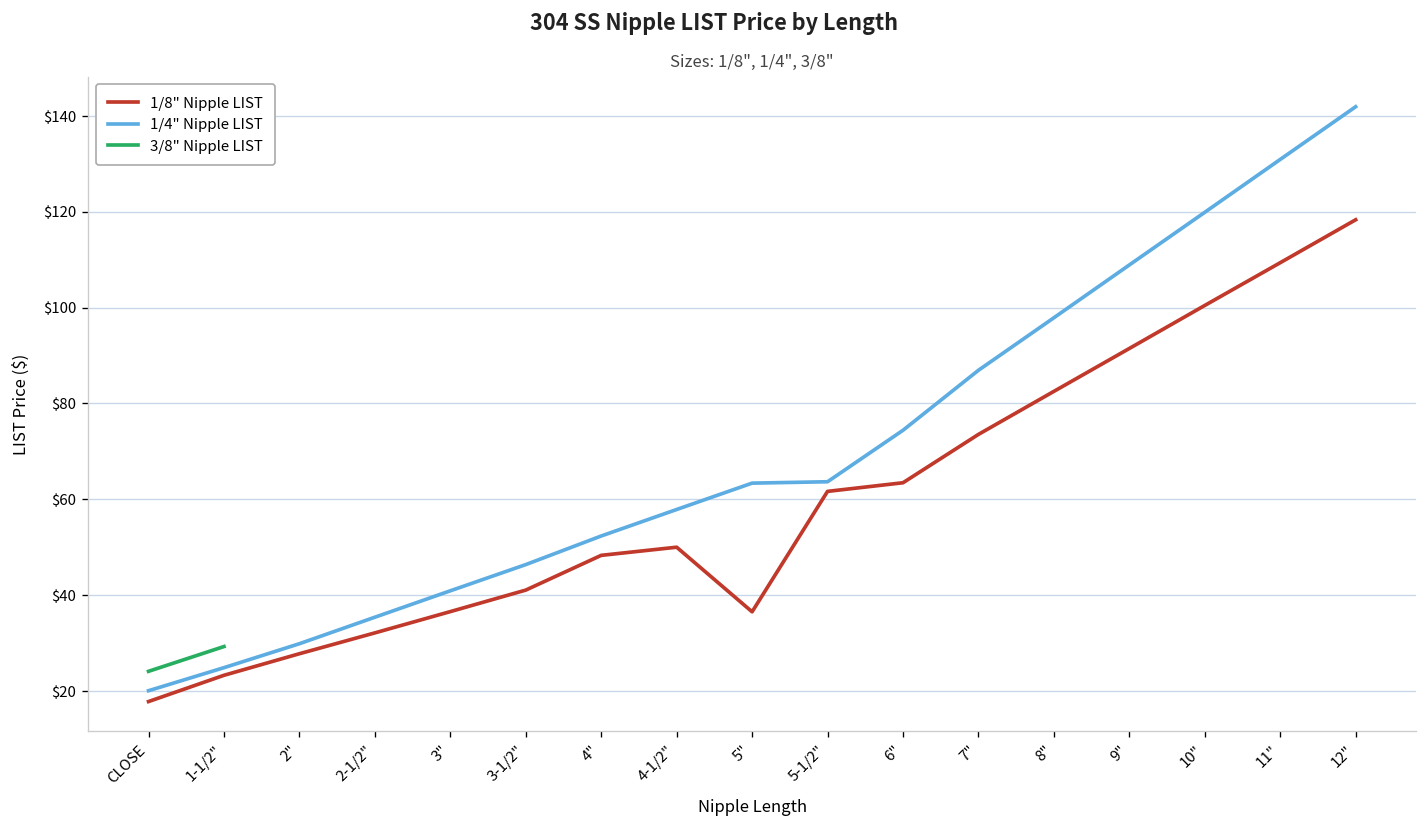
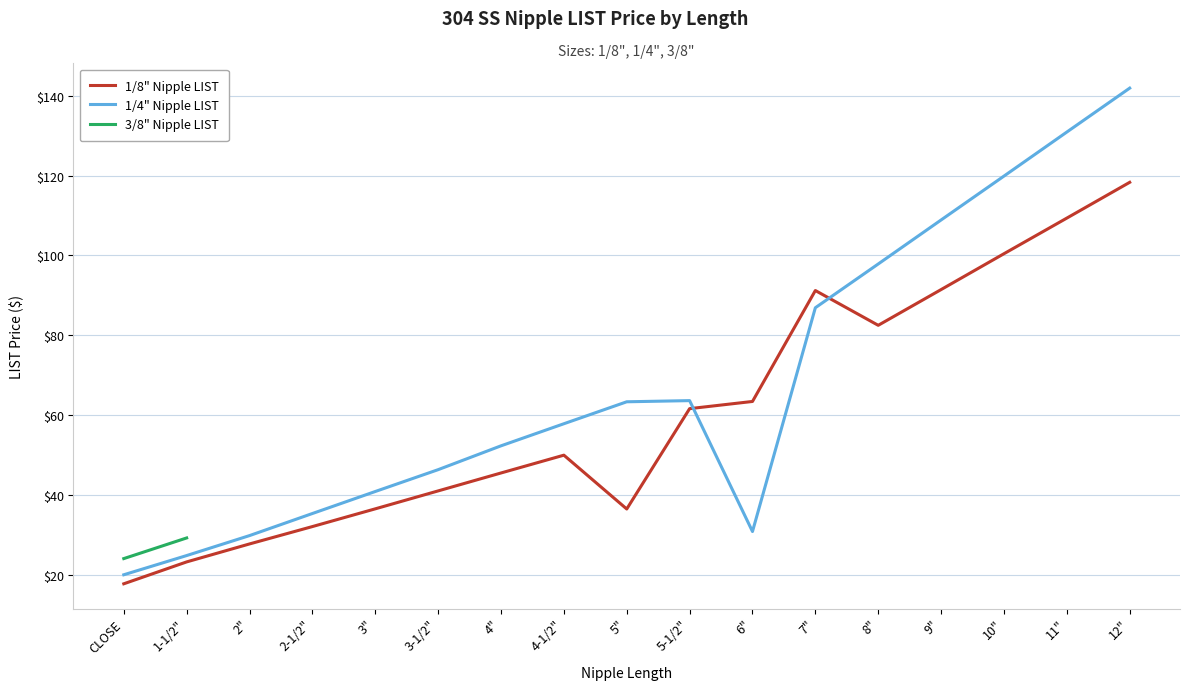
1/8" Nipple LIST, 4": $48 -> $46
1/4" Nipple LIST, 6": $74 -> $31
1/8" Nipple LIST, 7": $74 -> $91
